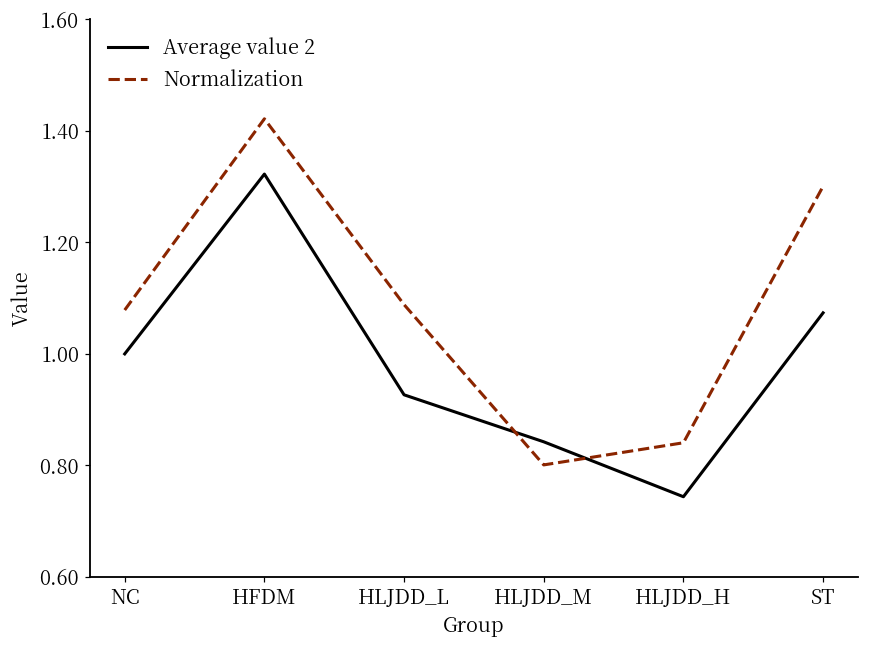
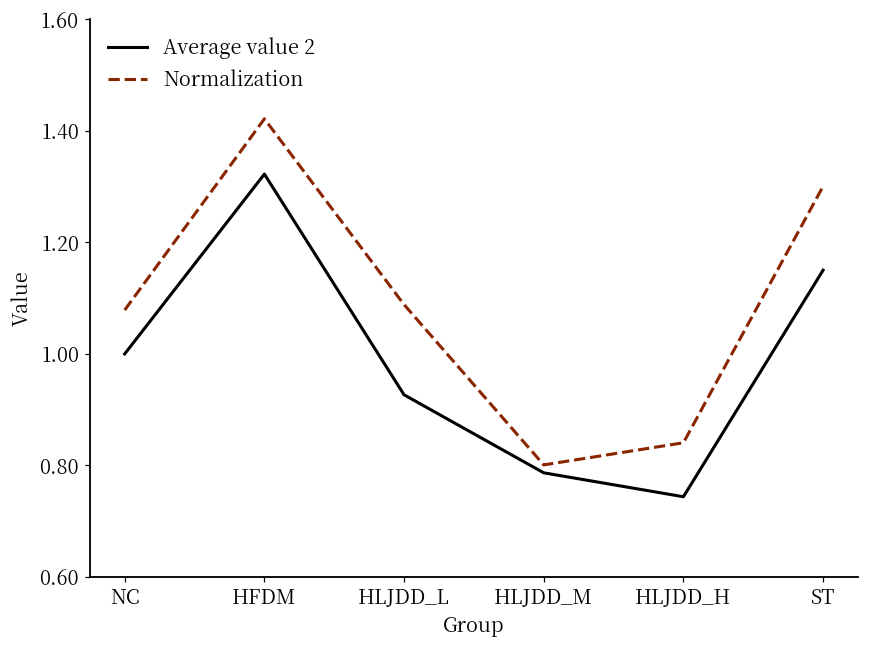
Average value 2, HLJDD_M: 0.84 -> 0.79
Average value 2, ST: 1.07 -> 1.15
